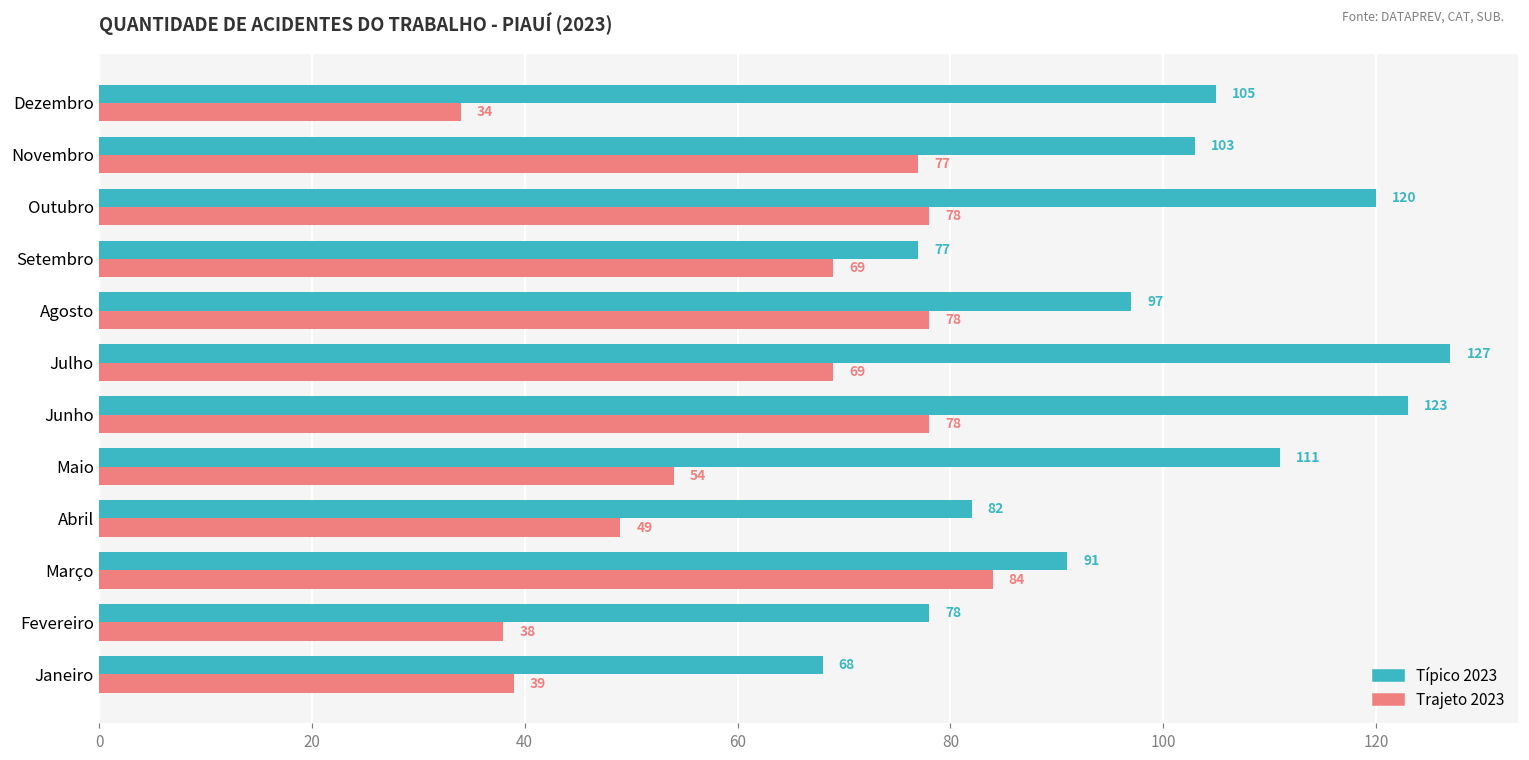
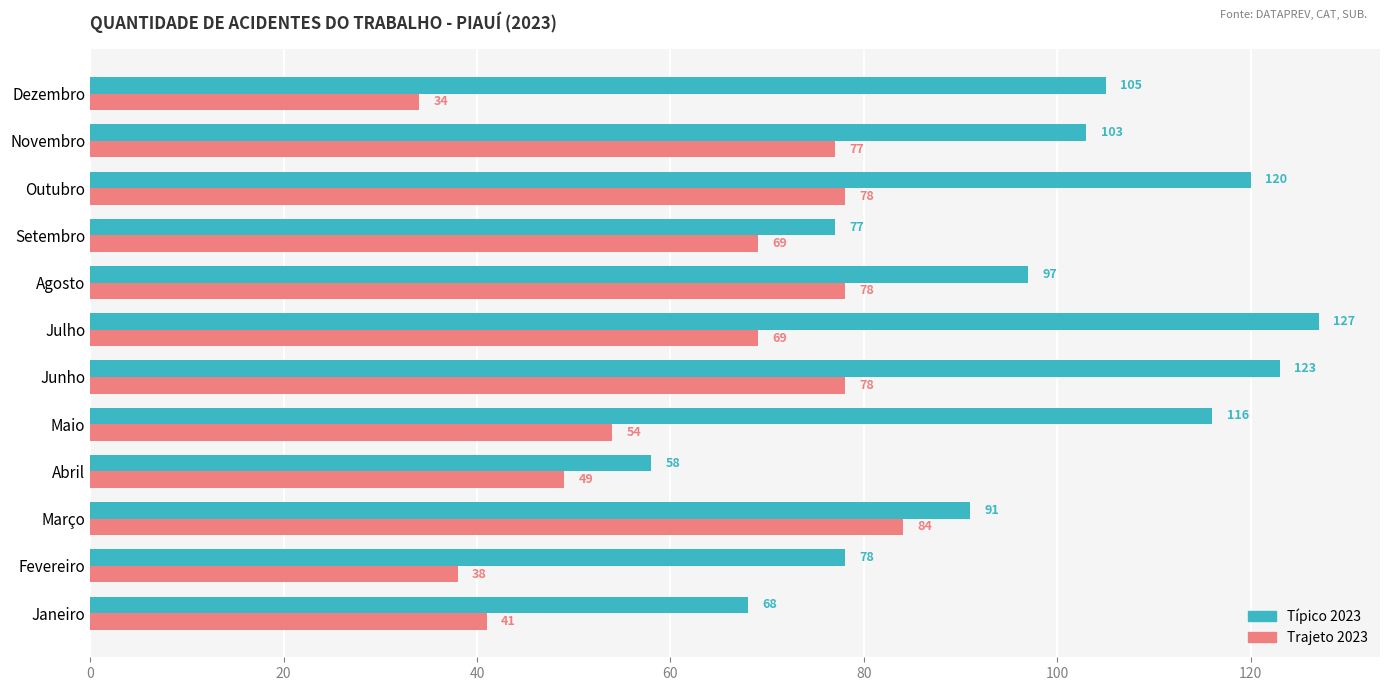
Típico 2023, Maio: 111 -> 116
Típico 2023, Abril: 82 -> 58
Trajeto 2023, Janeiro: 39 -> 41
